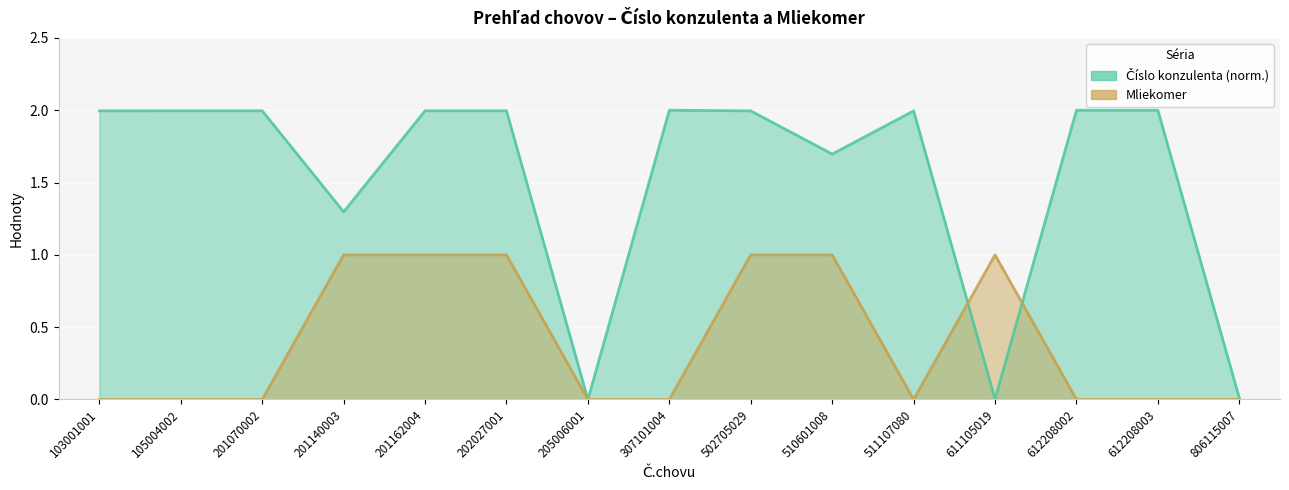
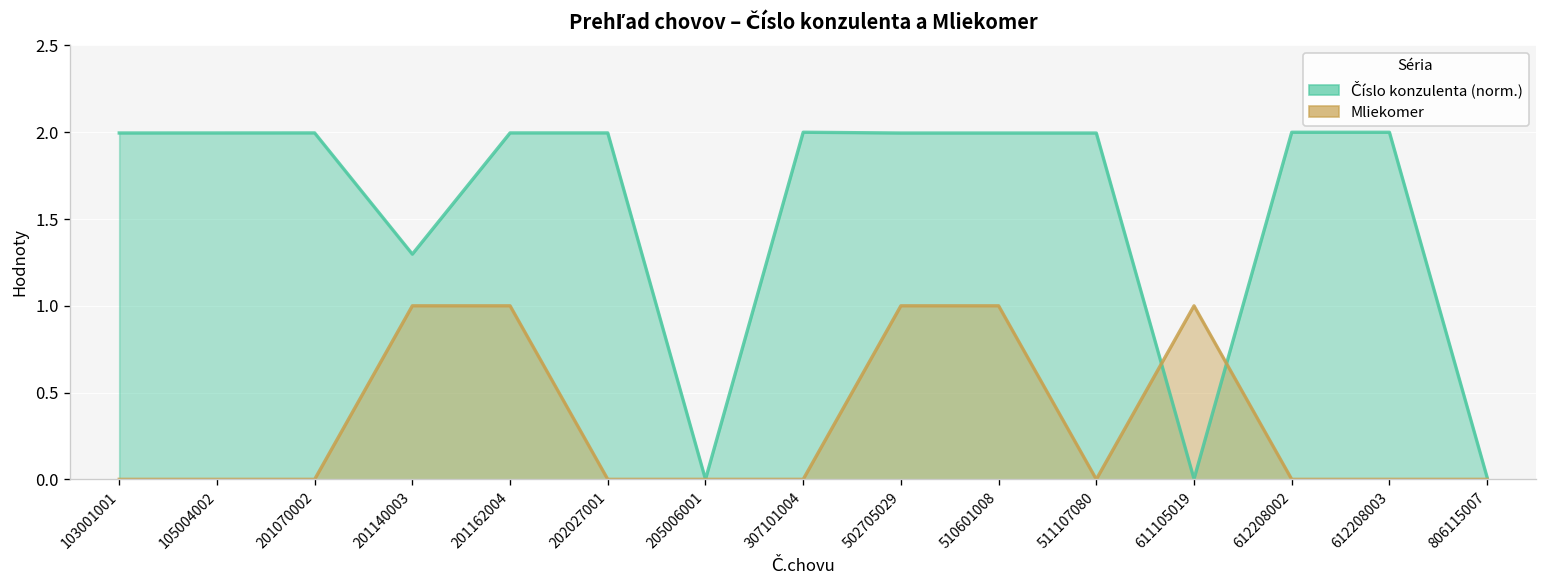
Mliekomer, 202027001: 1 -> 0
Číslo konzulenta (norm.), 510601008: 1.70 -> 2.00
